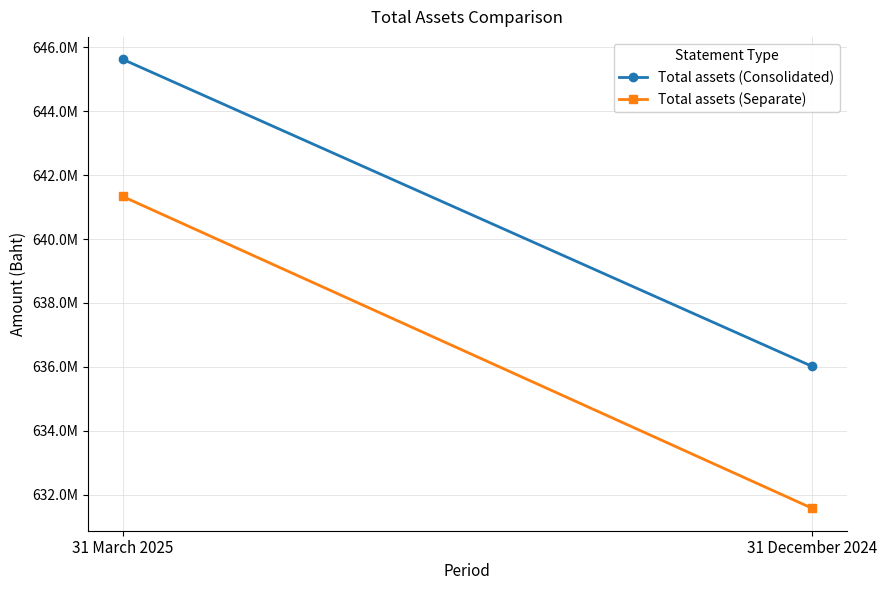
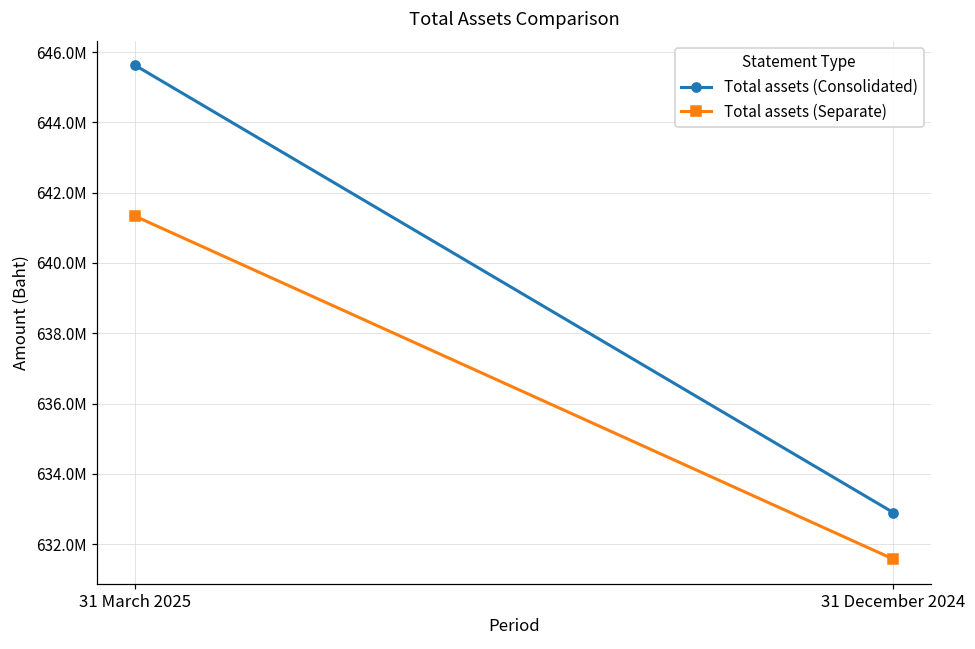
Total assets (Consolidated), 31 December 2024: 636000000 -> 632900000
